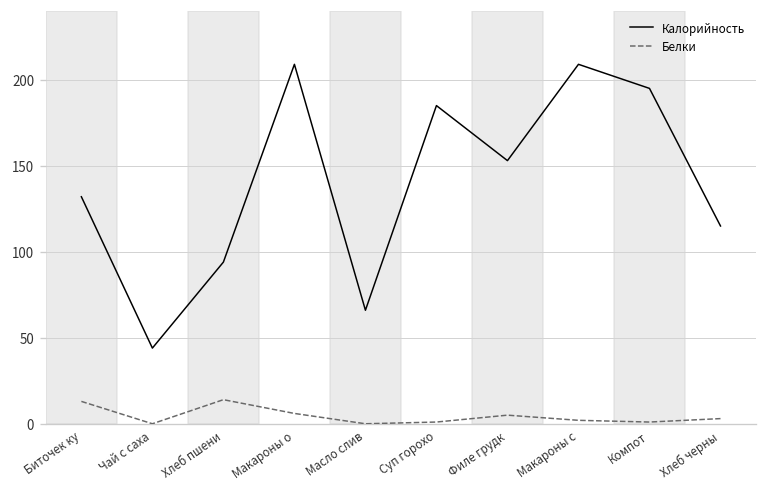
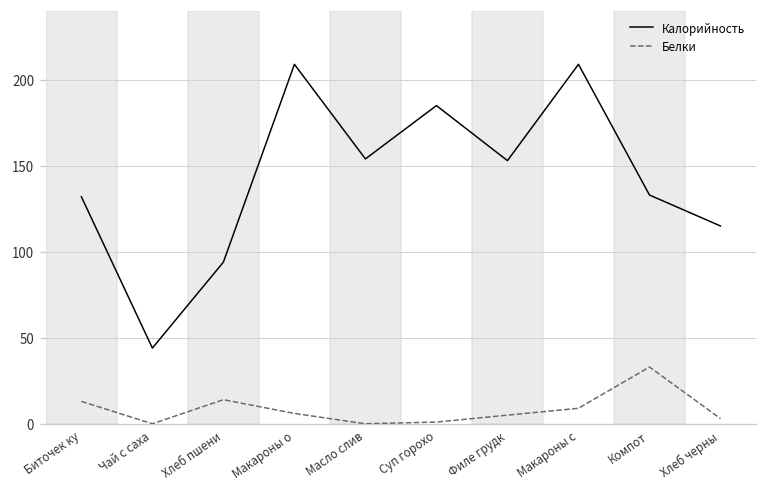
Калорийность, Масло слив: 66 -> 154
Белки, Макароны с: 2 -> 9
Калорийность, Компот: 195 -> 133
Белки, Компот: 1 -> 33
